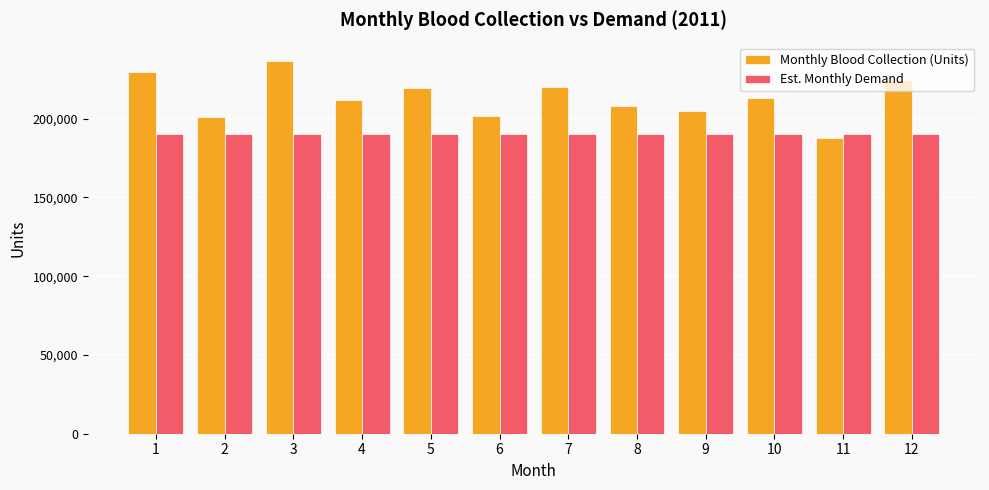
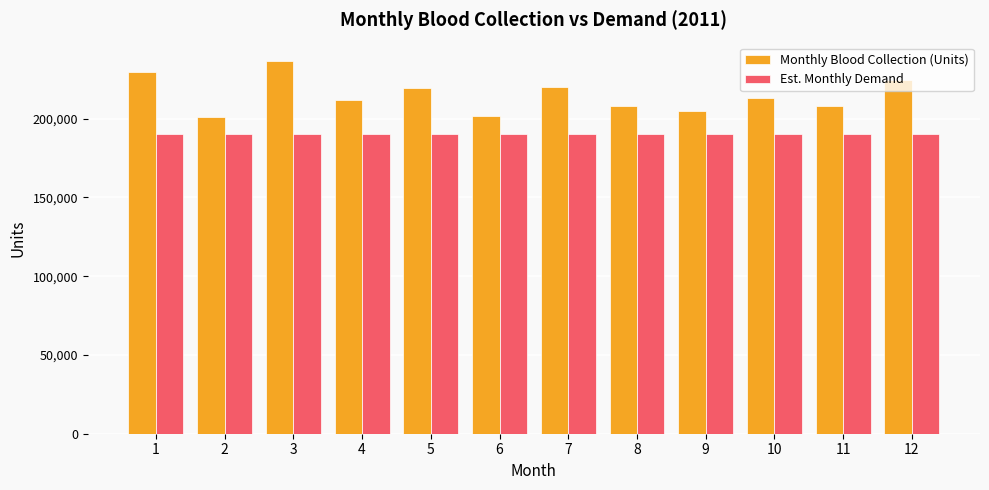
Monthly Blood Collection (Units), 11: 188,000 -> 208,000
